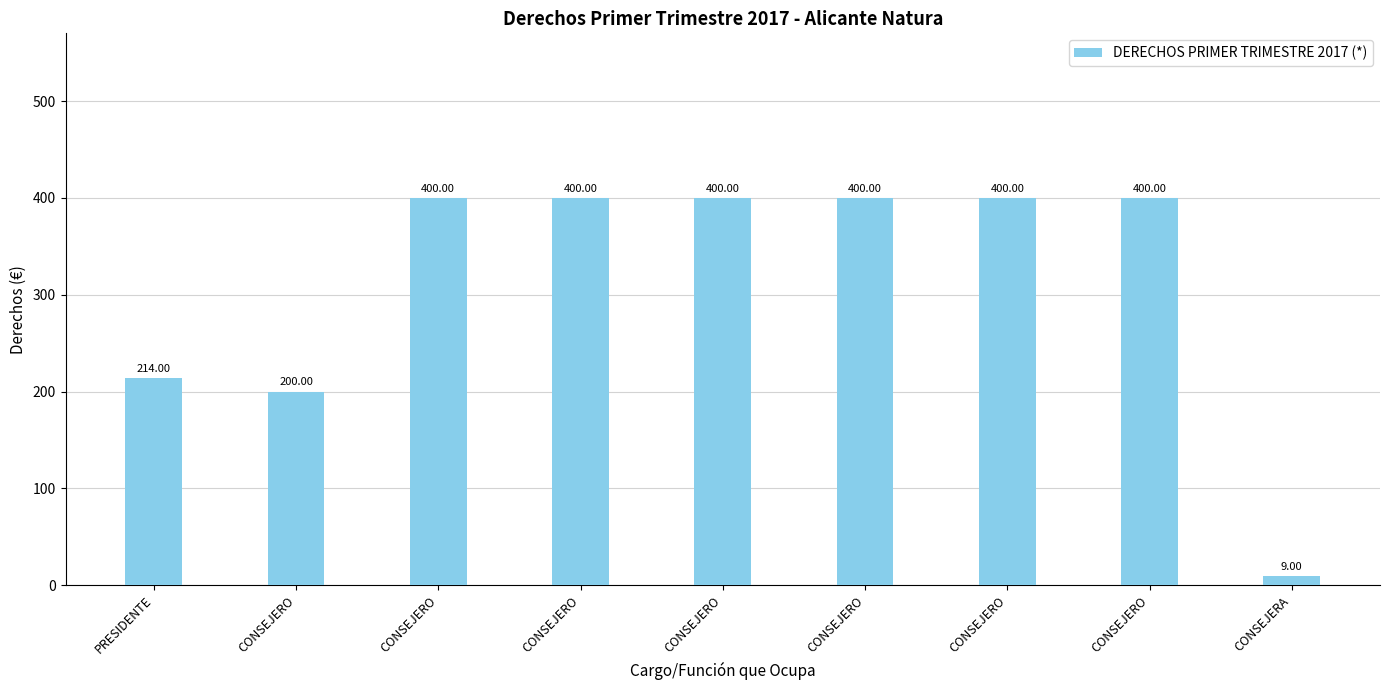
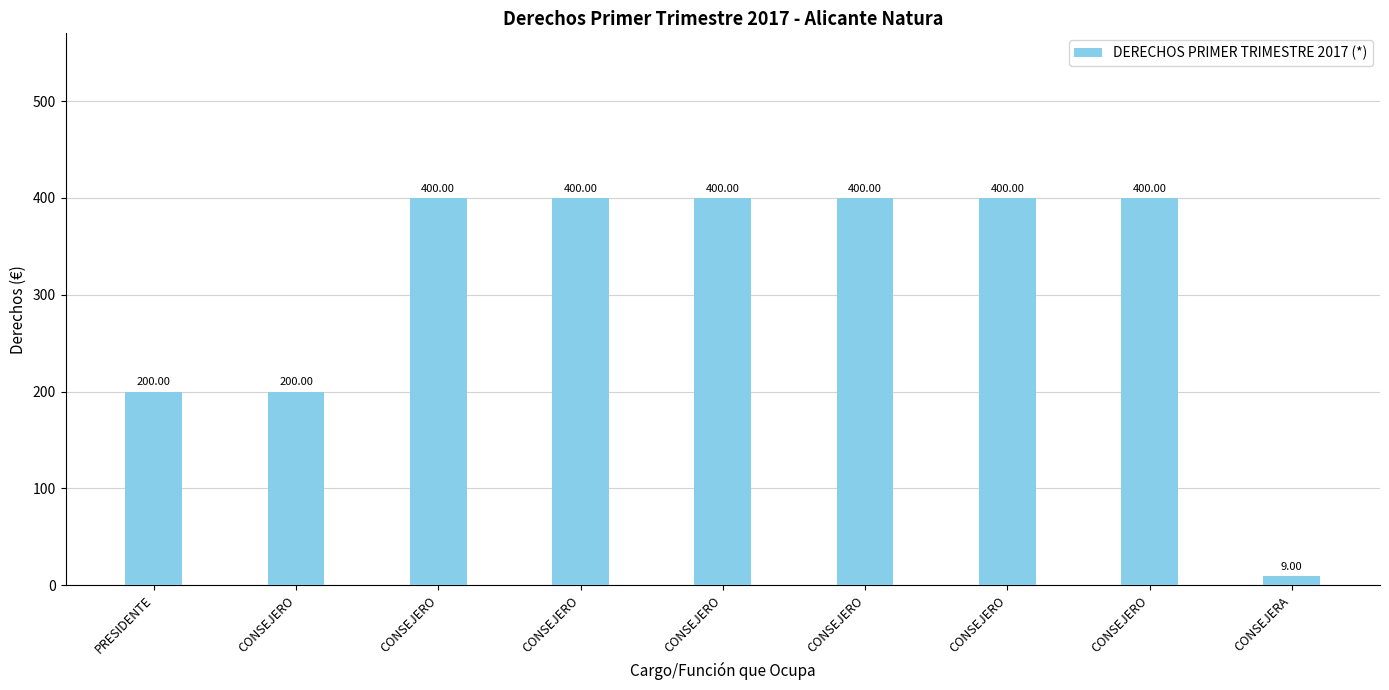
PRESIDENTE: 214.00 -> 200.00
